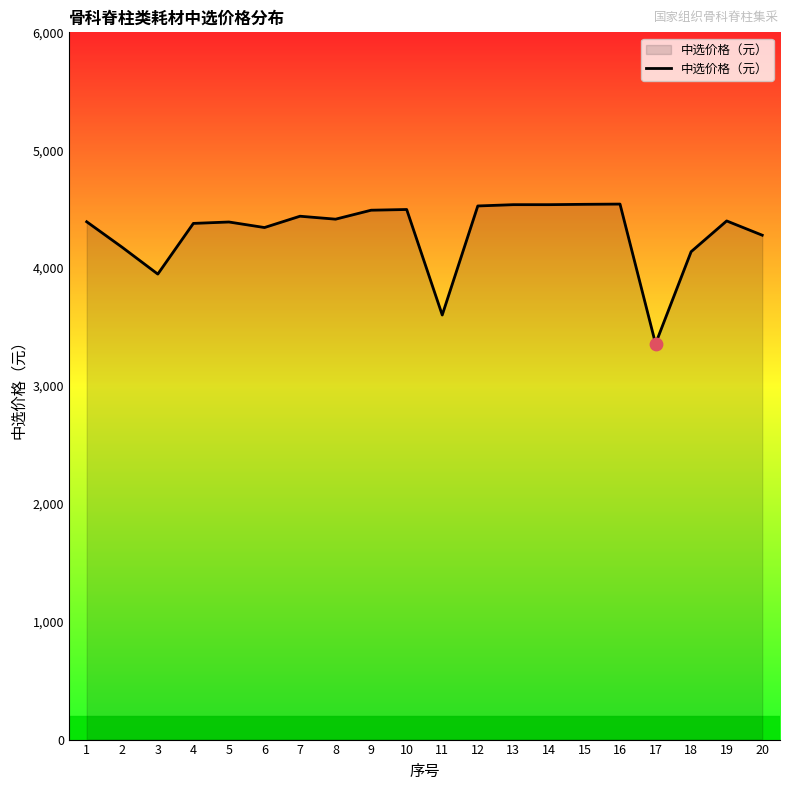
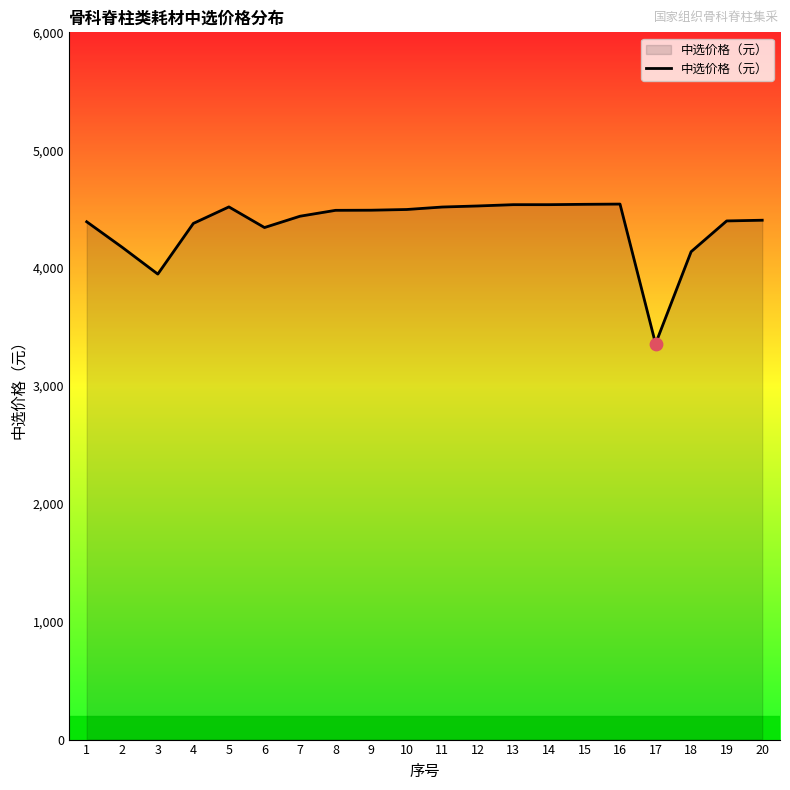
中选价格（元）, 5: 4,390 -> 4,520
中选价格（元）, 8: 4,420 -> 4,490
中选价格（元）, 11: 3,600 -> 4,520
中选价格（元）, 20: 4,280 -> 4,410
